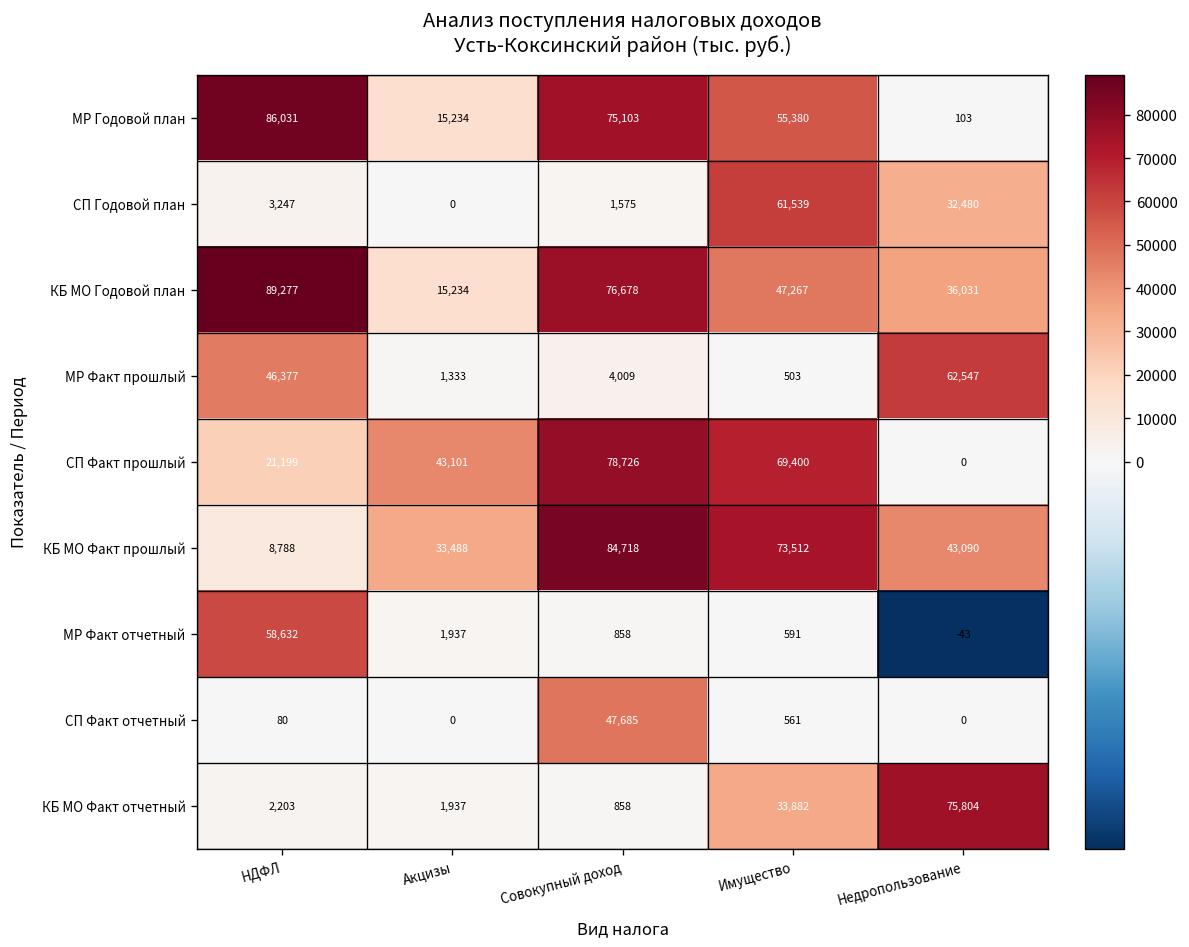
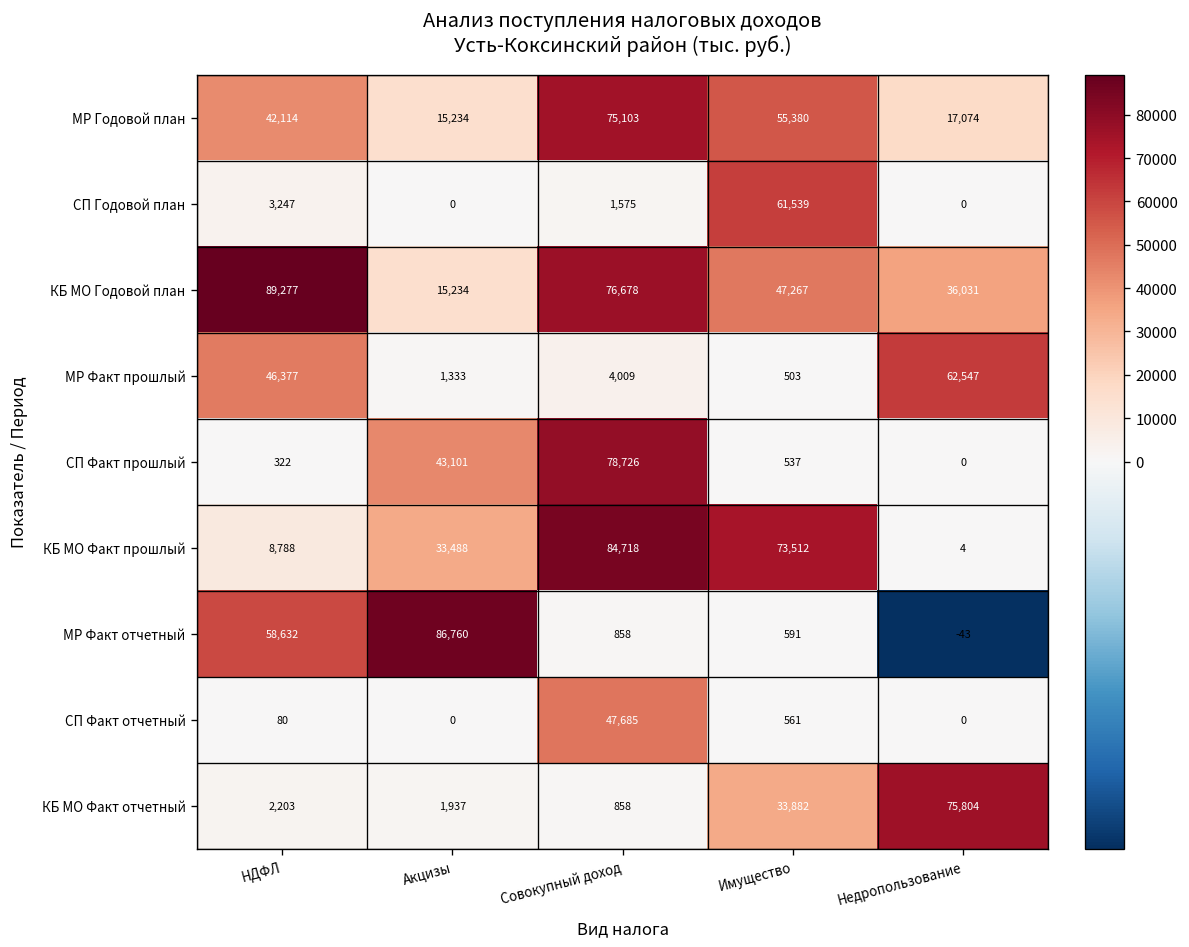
МР Годовой план, НДФЛ: 86,031 -> 42,114
МР Годовой план, Недропользование: 103 -> 17,074
СП Годовой план, Недропользование: 32,480 -> 0
СП Факт прошлый, НДФЛ: 21,199 -> 322
СП Факт прошлый, Имущество: 69,400 -> 537
КБ МО Факт прошлый, Недропользование: 43,090 -> 4
МР Факт отчетный, Акцизы: 1,937 -> 86,760
